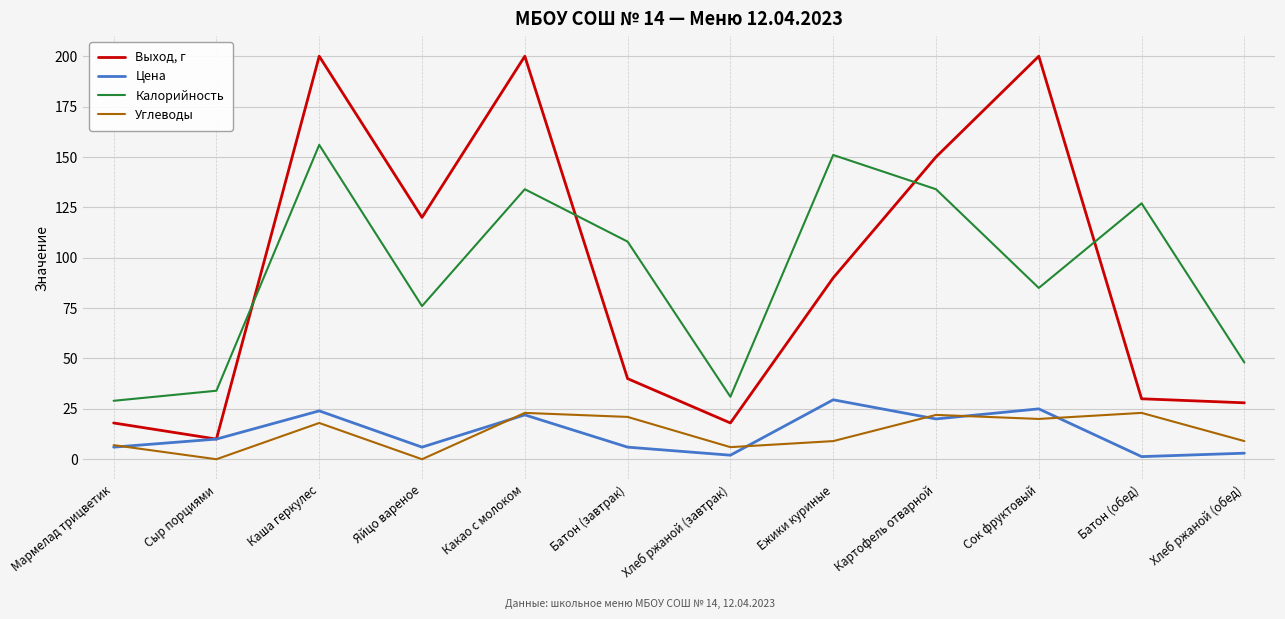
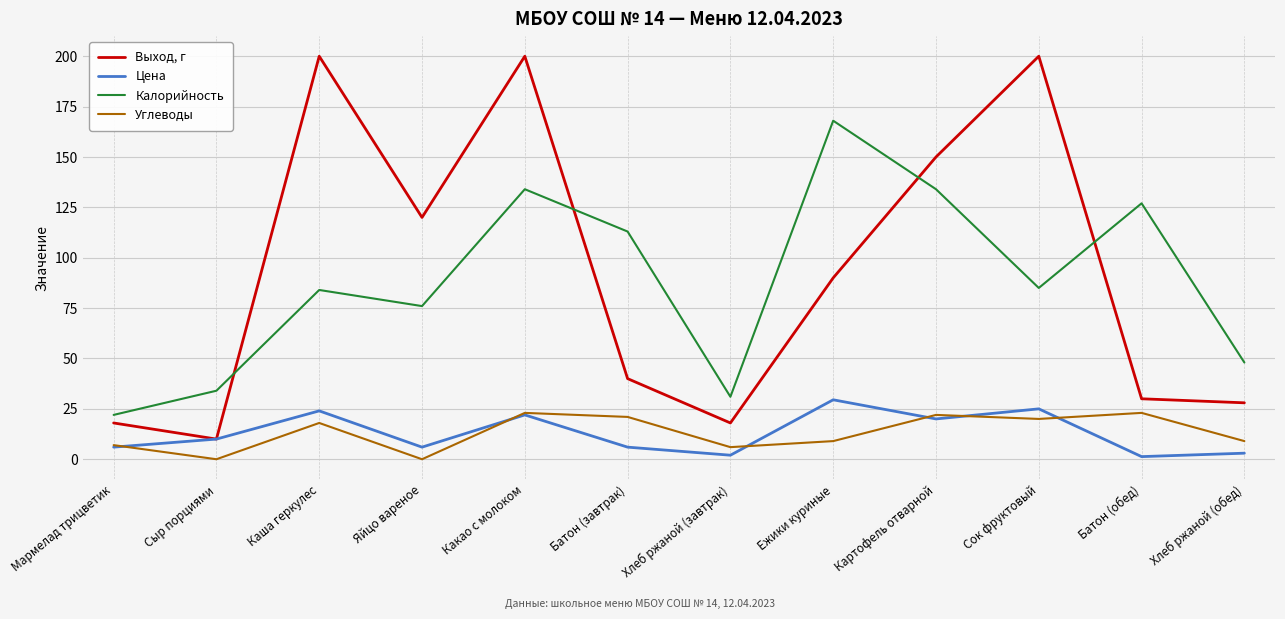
Калорийность, Мармелад трицветик: 29 -> 22
Калорийность, Каша геркулес: 156 -> 84
Калорийность, Батон (завтрак): 108 -> 113
Калорийность, Ежики куриные: 151 -> 168
